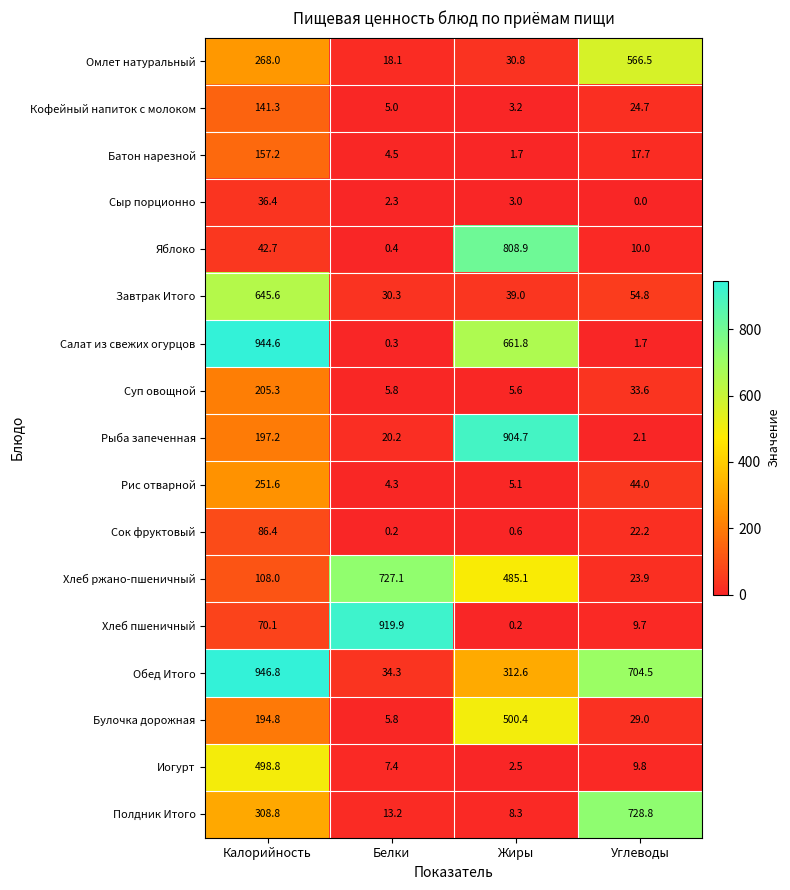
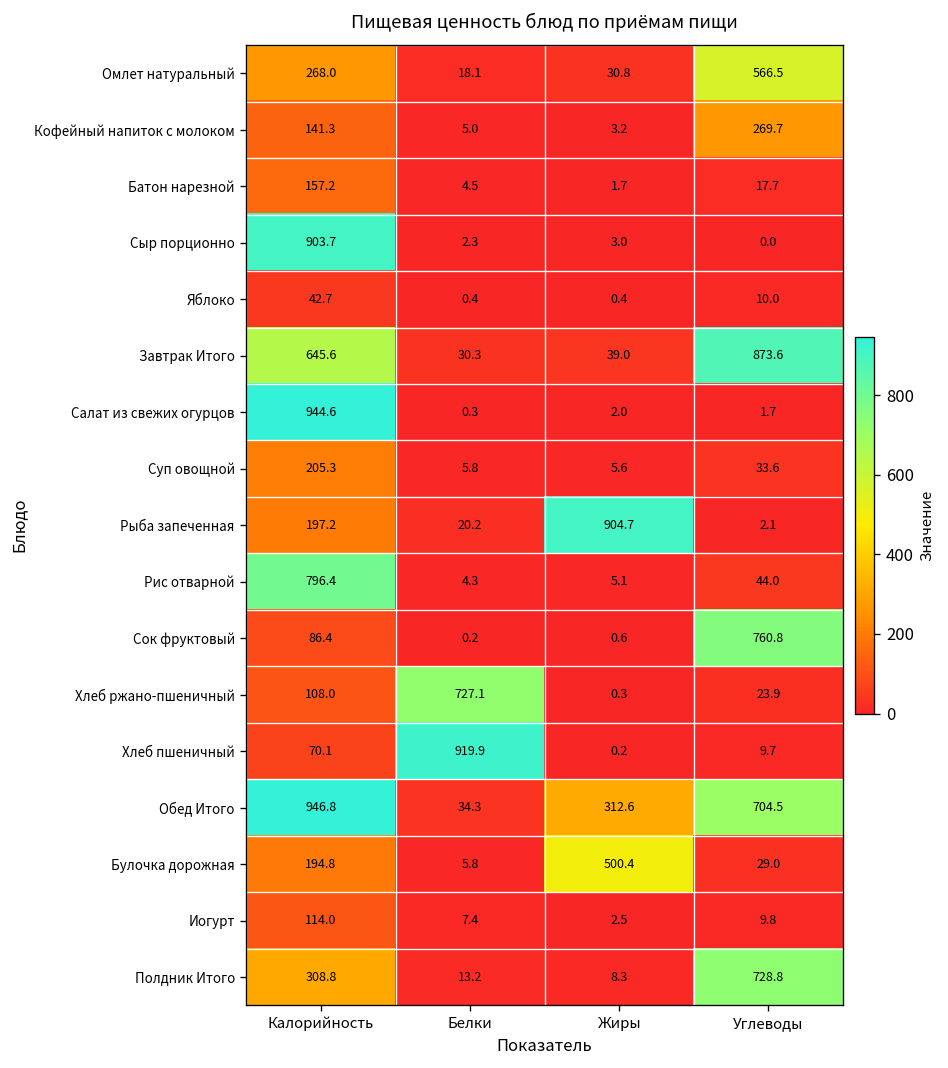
Кофейный напиток с молоком, Углеводы: 24.7 -> 269.7
Сыр порционно, Калорийность: 36.4 -> 903.7
Яблоко, Жиры: 808.9 -> 0.4
Завтрак Итого, Углеводы: 54.8 -> 873.6
Салат из свежих огурцов, Жиры: 661.8 -> 2.0
Рис отварной, Калорийность: 251.6 -> 796.4
Сок фруктовый, Углеводы: 22.2 -> 760.8
Хлеб ржано-пшеничный, Жиры: 485.1 -> 0.3
Иогурт, Калорийность: 498.8 -> 114.0
